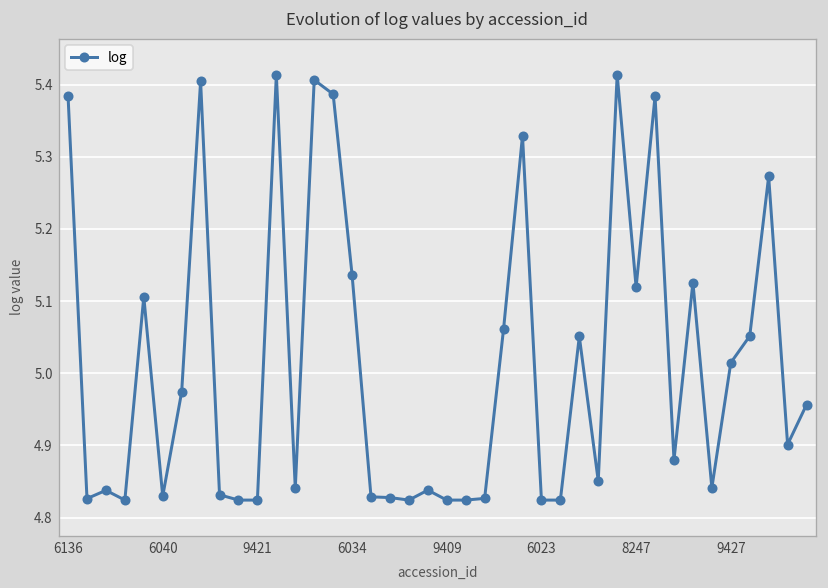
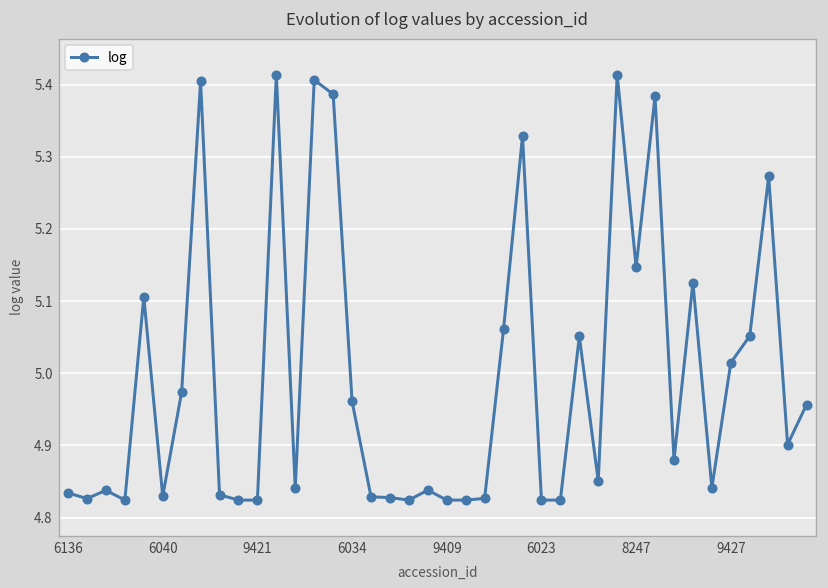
6136: 5.38 -> 4.83
6034: 5.14 -> 4.96
8247: 5.12 -> 5.15
